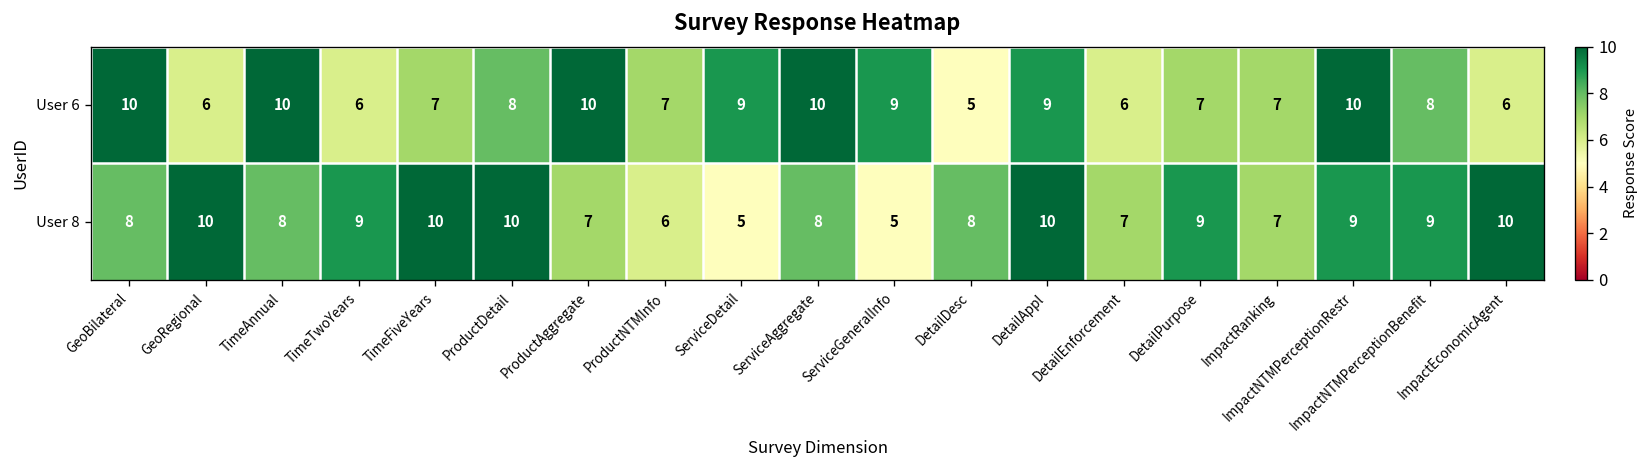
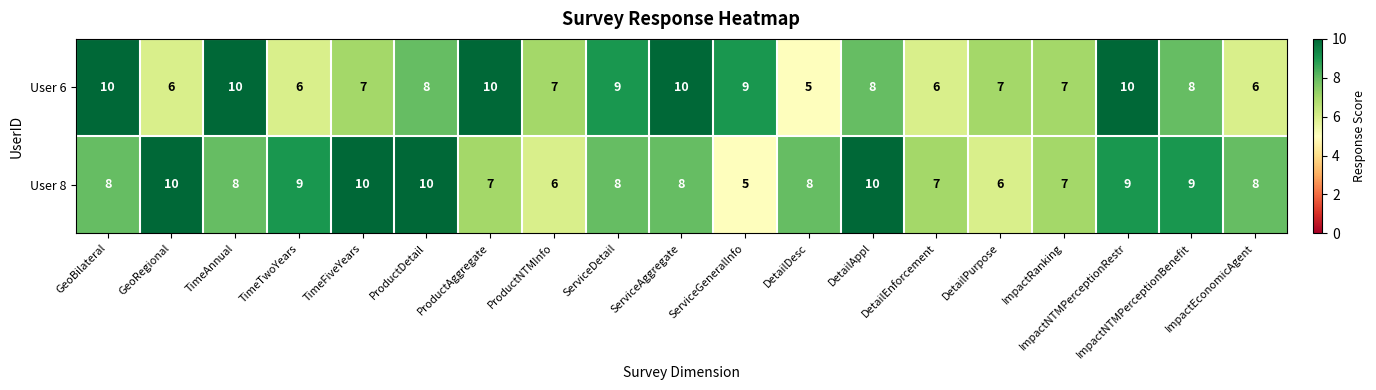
User 6, DetailAppl: 9 -> 8
User 8, ServiceDetail: 5 -> 8
User 8, DetailPurpose: 9 -> 6
User 8, ImpactEconomicAgent: 10 -> 8
